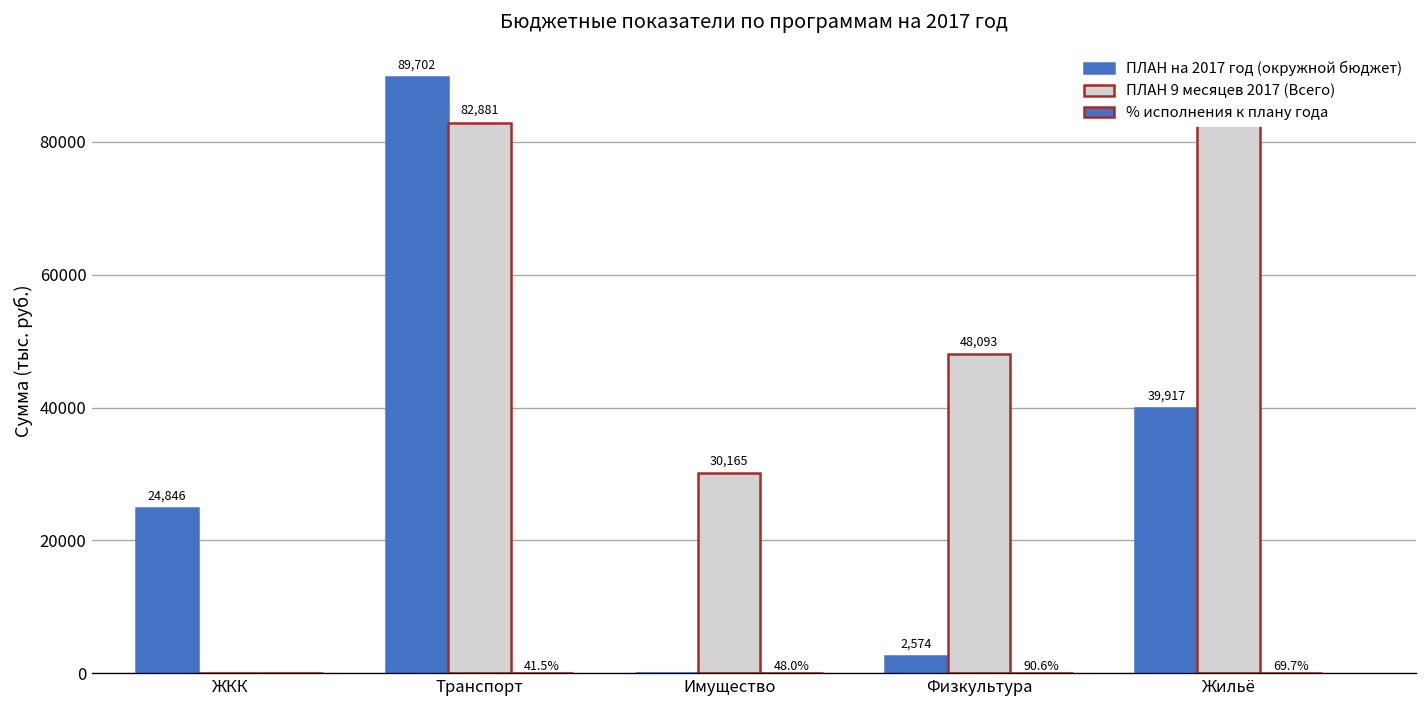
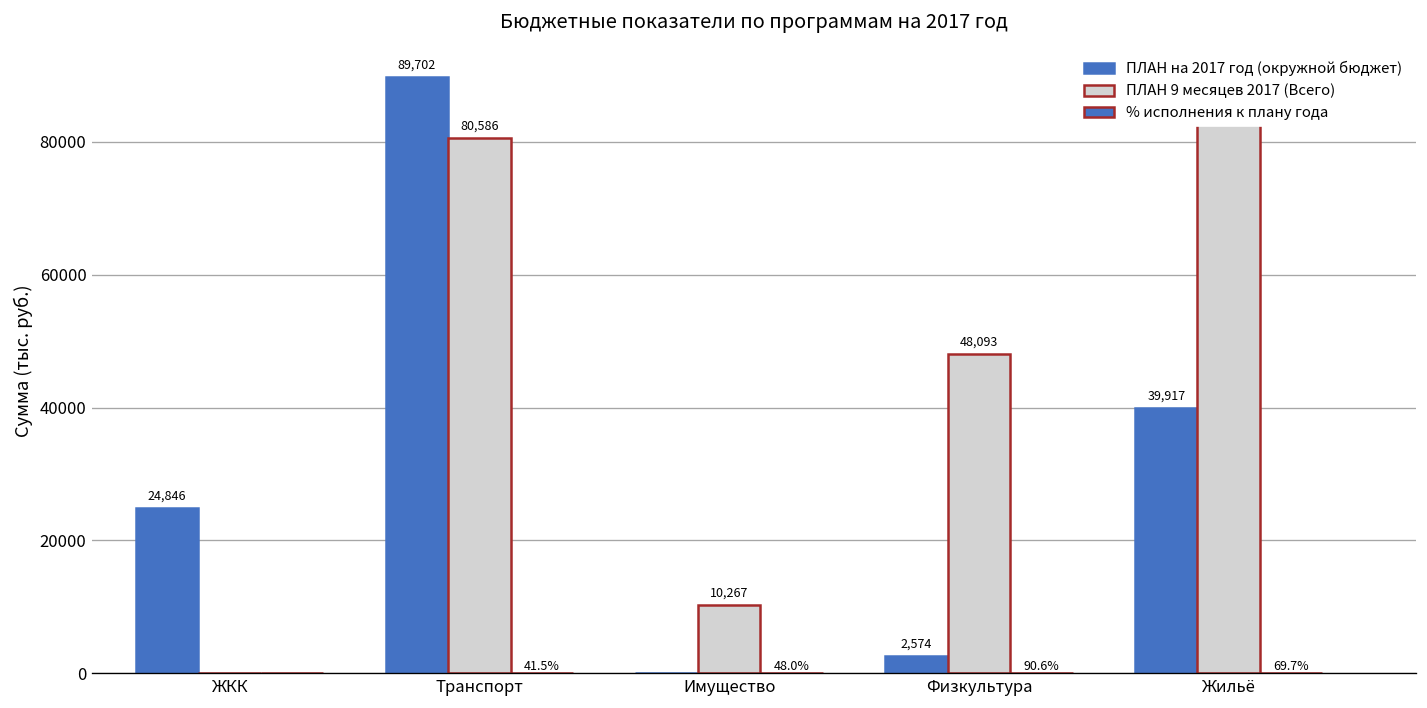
ПЛАН 9 месяцев 2017 (Всего), Транспорт: 82,881 -> 80,586
ПЛАН 9 месяцев 2017 (Всего), Имущество: 30,165 -> 10,267
